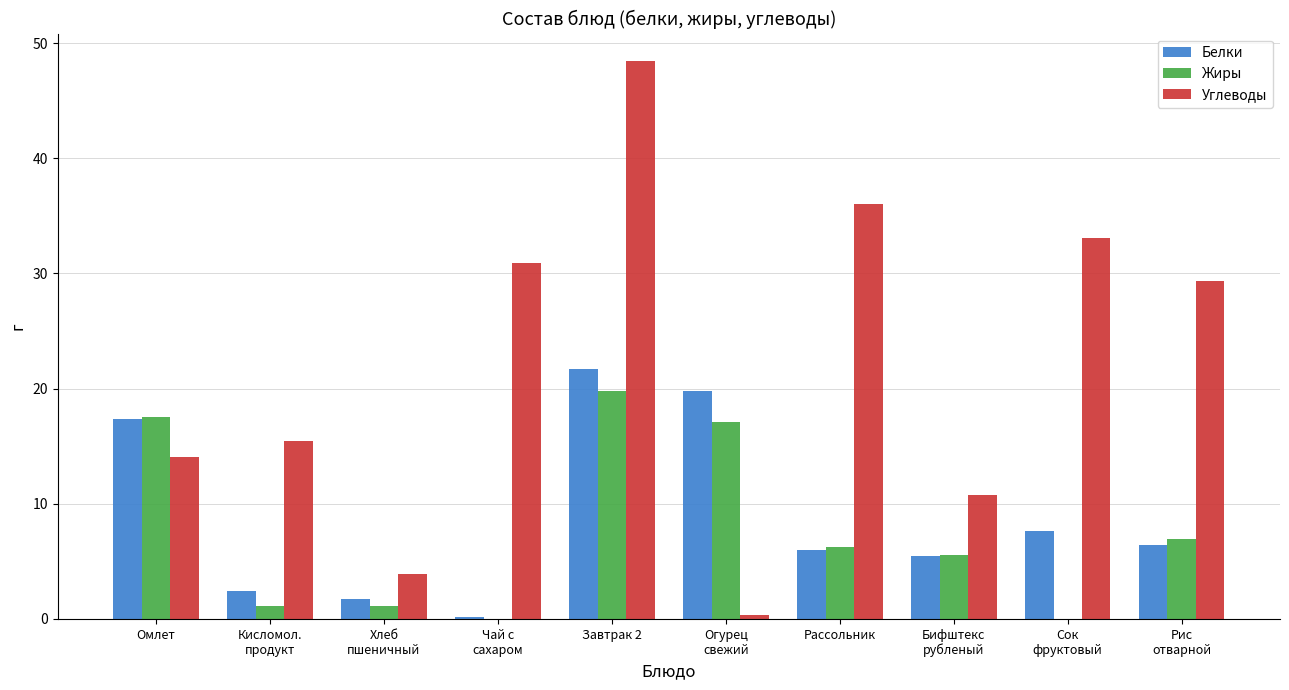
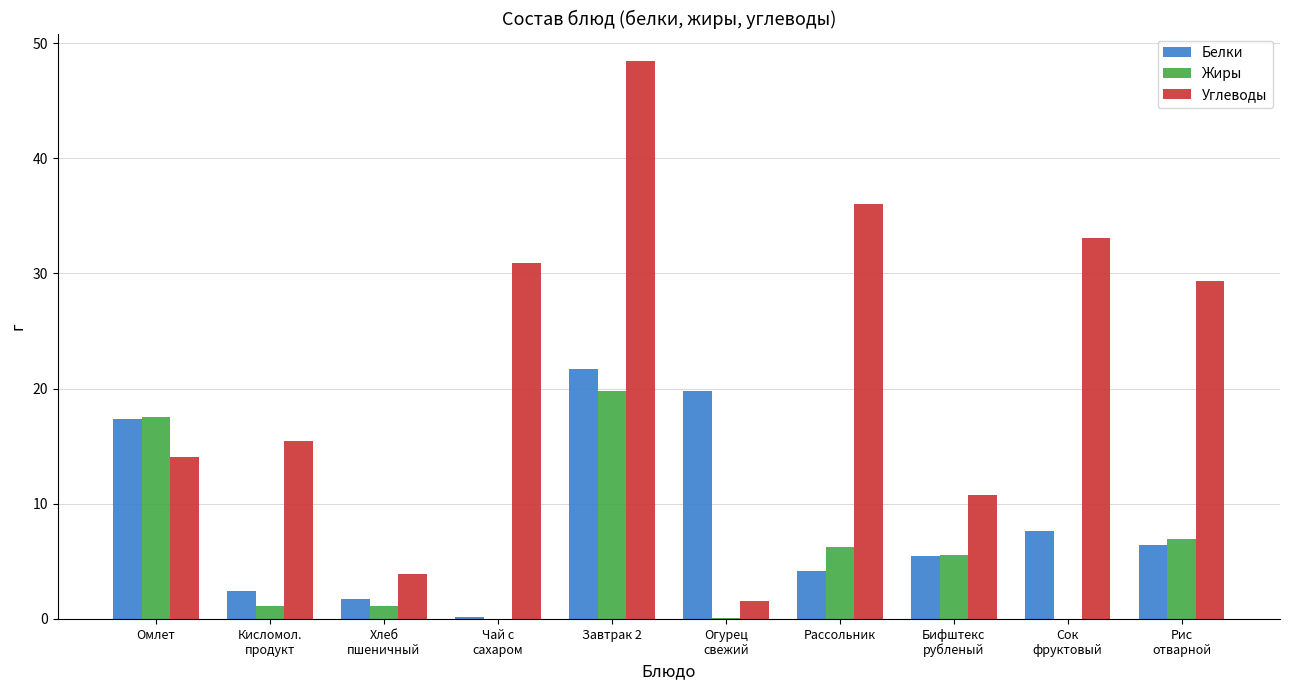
Жиры, Огурец свежий: 17.1 -> 0.1
Углеводы, Огурец свежий: 0.4 -> 1.6
Белки, Рассольник: 6.0 -> 4.2
